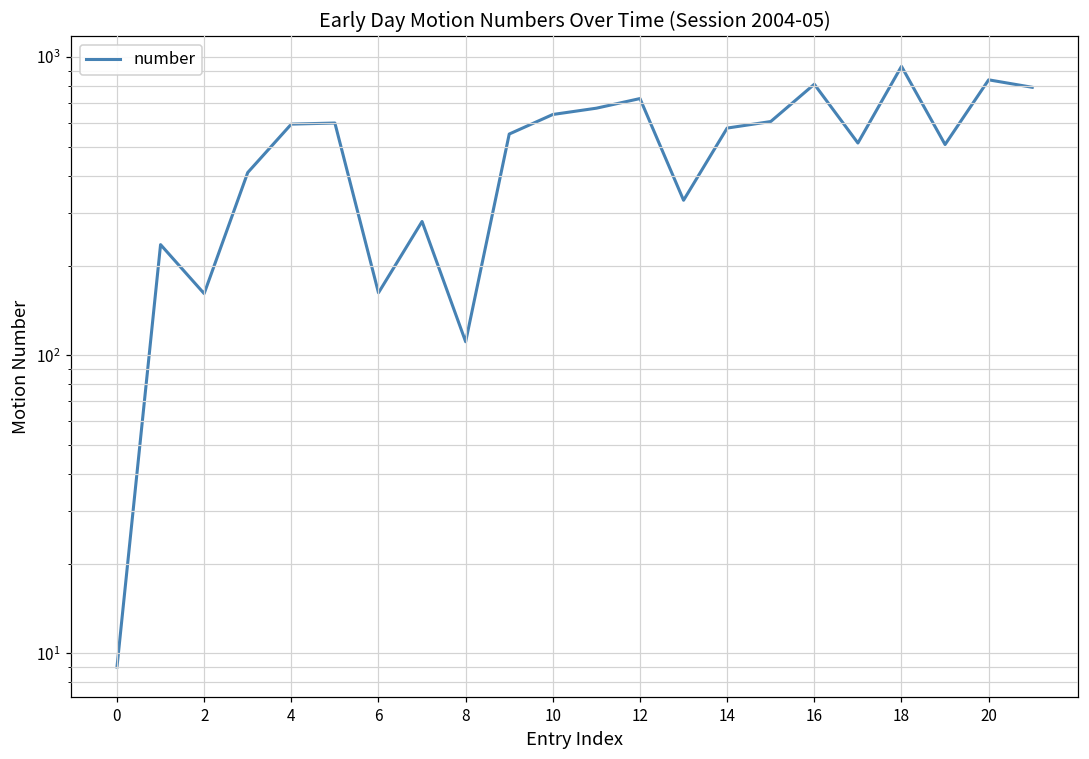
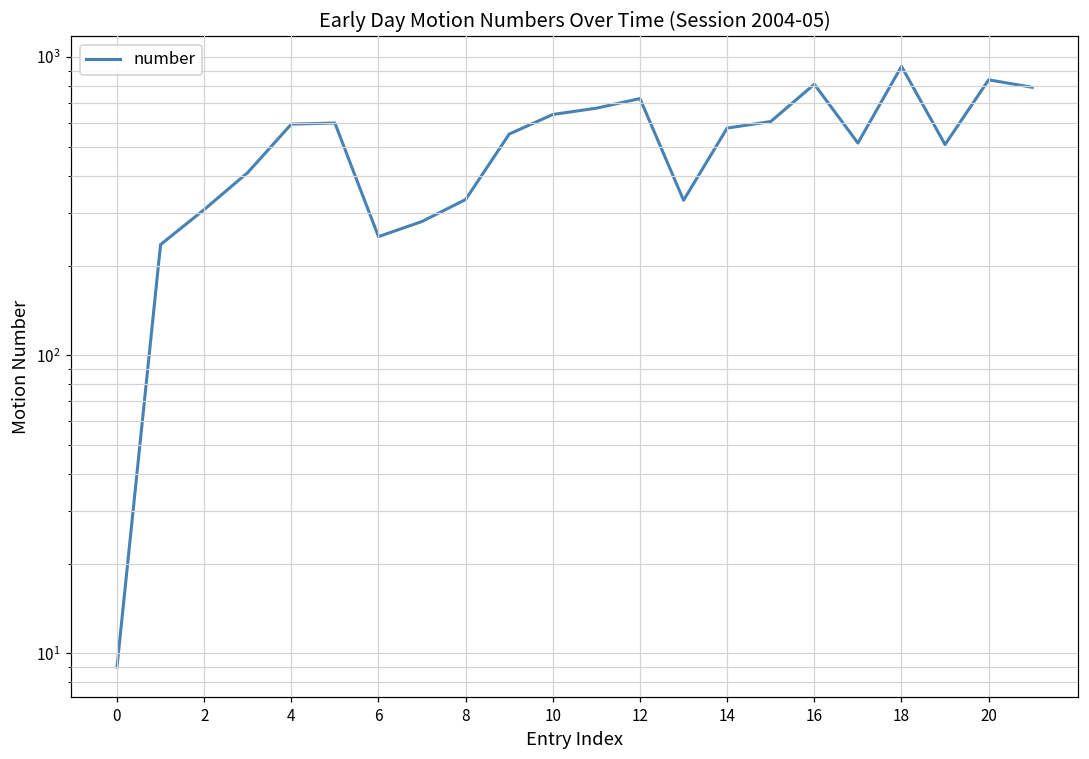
2: 160 -> 310
6: 160 -> 250
8: 111 -> 330
